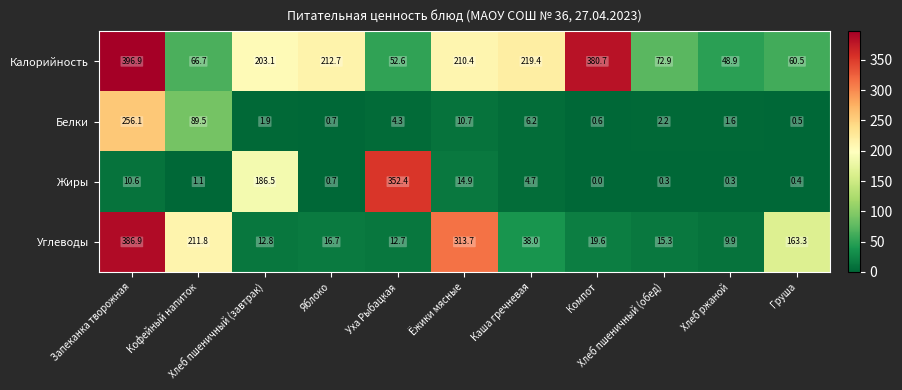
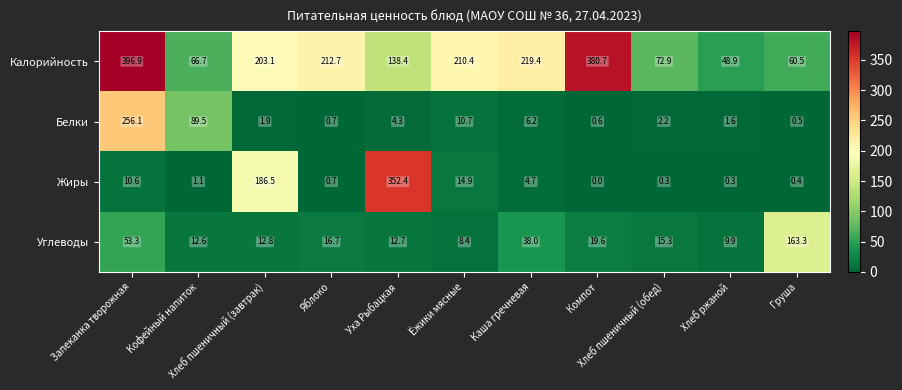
Калорийность, Уха Рыбацкая: 52.6 -> 138.4
Углеводы, Запеканка творожная: 386.9 -> 53.3
Углеводы, Кофейный напиток: 211.8 -> 12.6
Углеводы, Ёжики мясные: 313.7 -> 8.4
